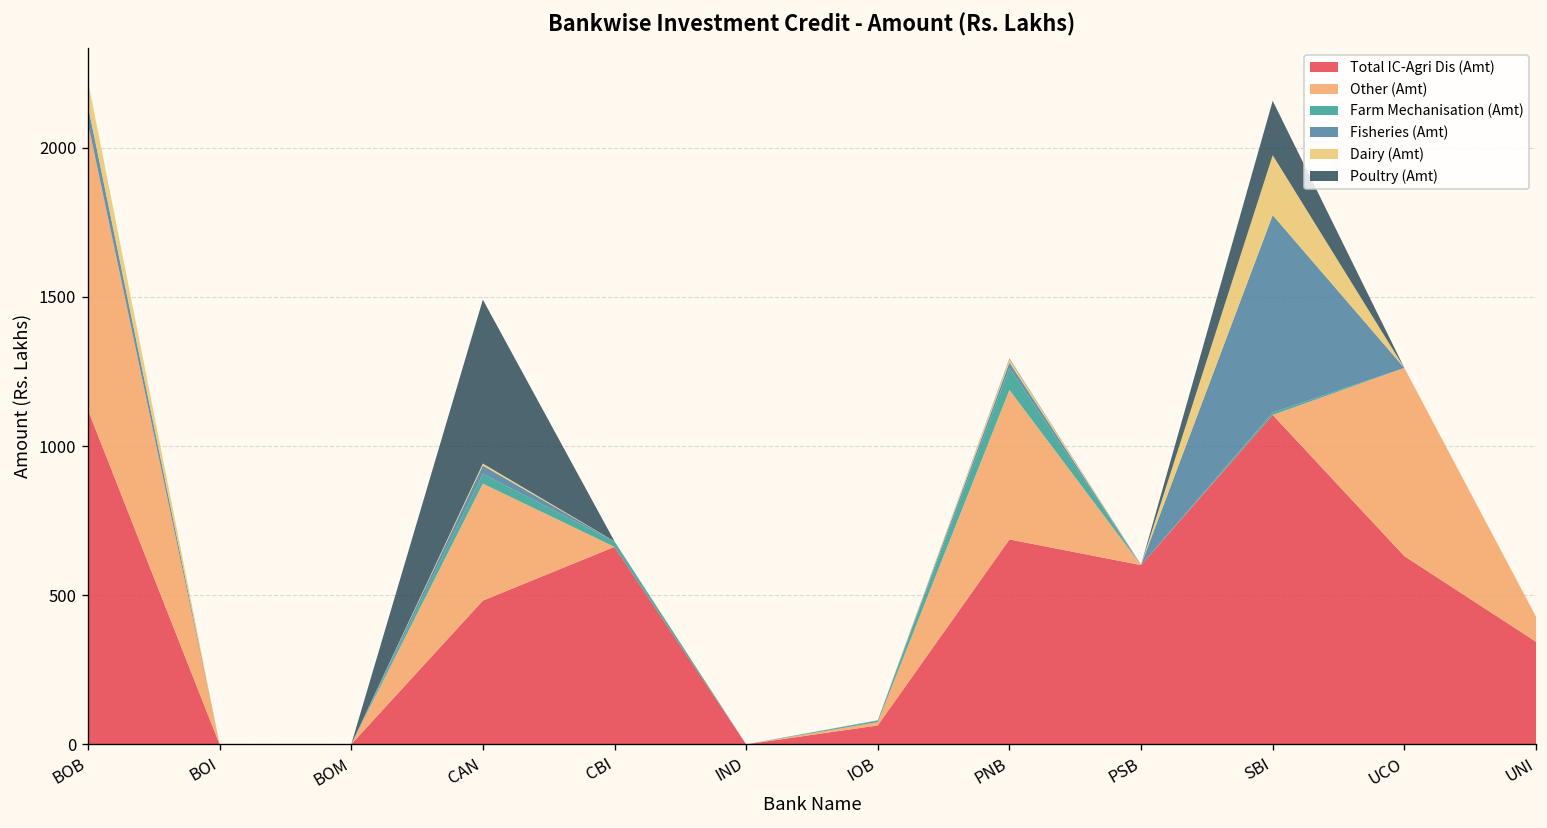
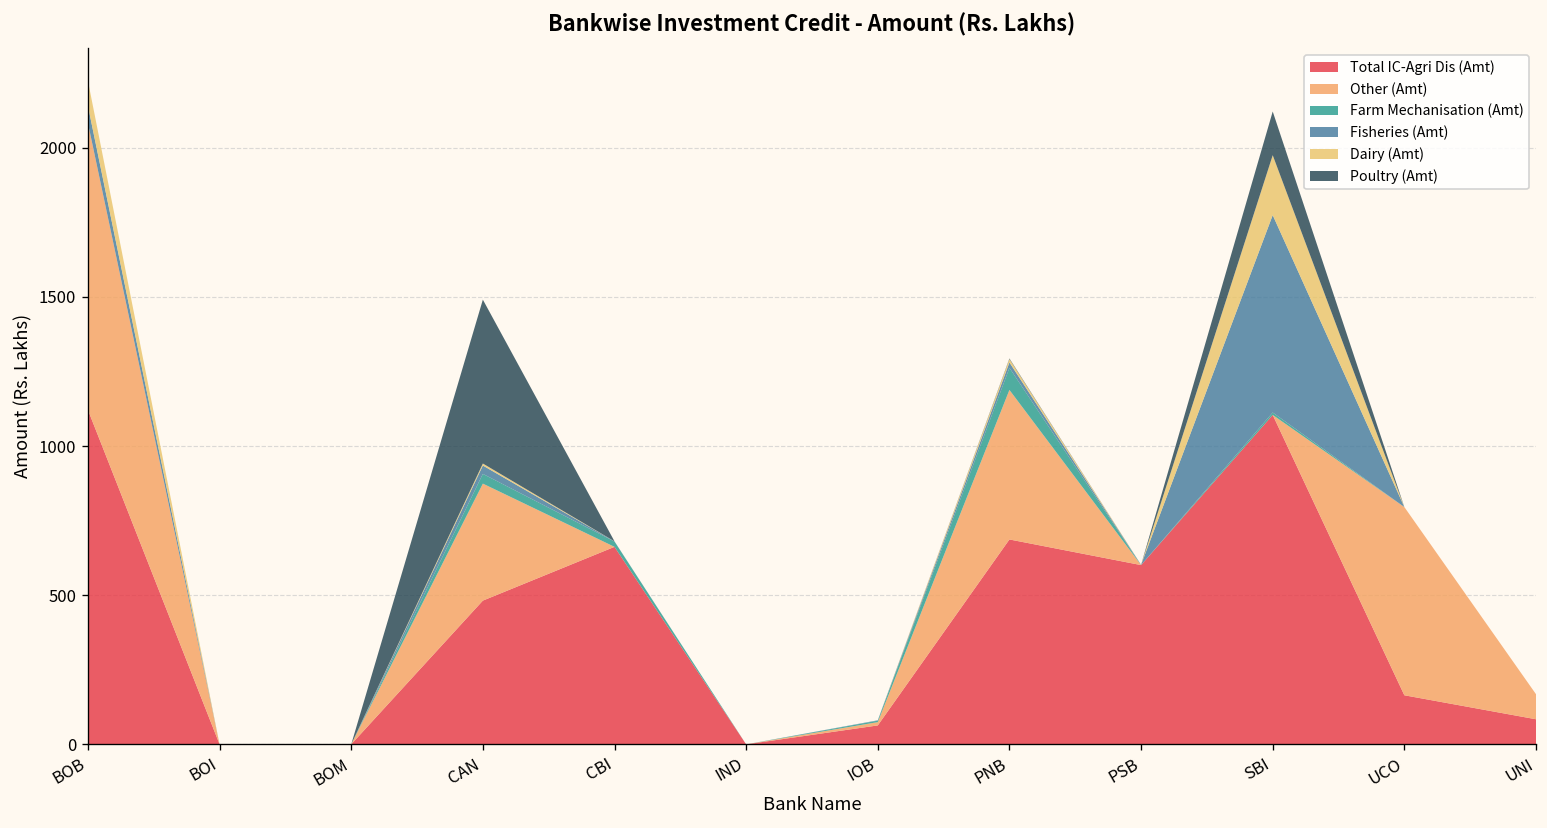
Poultry (Amt), SBI: 180 -> 150
Total IC-Agri Dis (Amt), UCO: 630 -> 160
Total IC-Agri Dis (Amt), UNI: 340 -> 80
